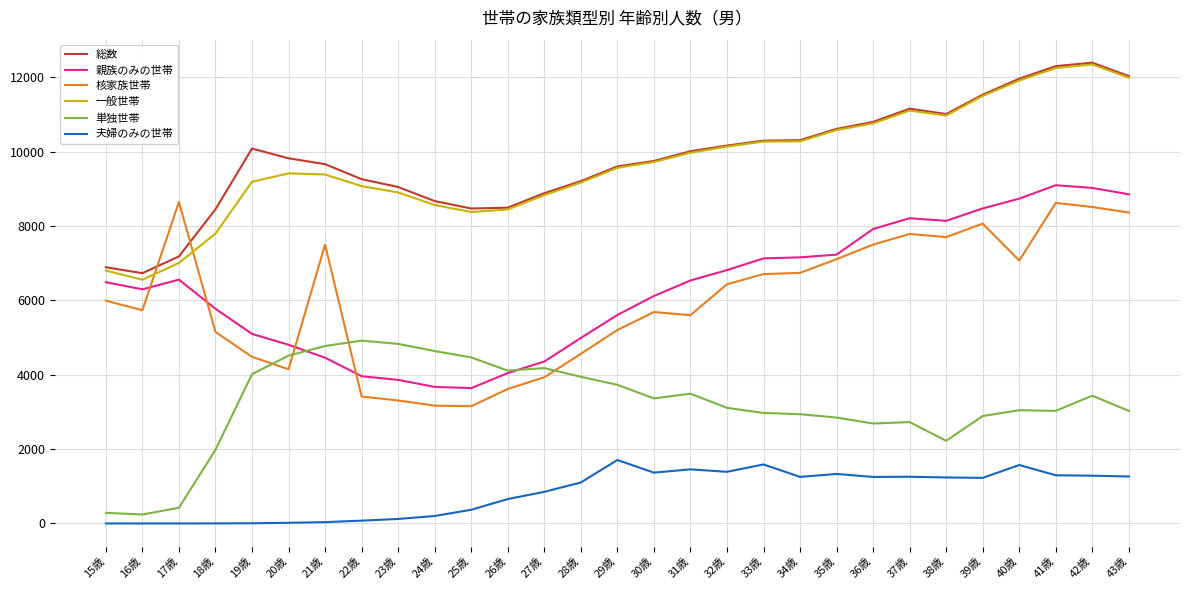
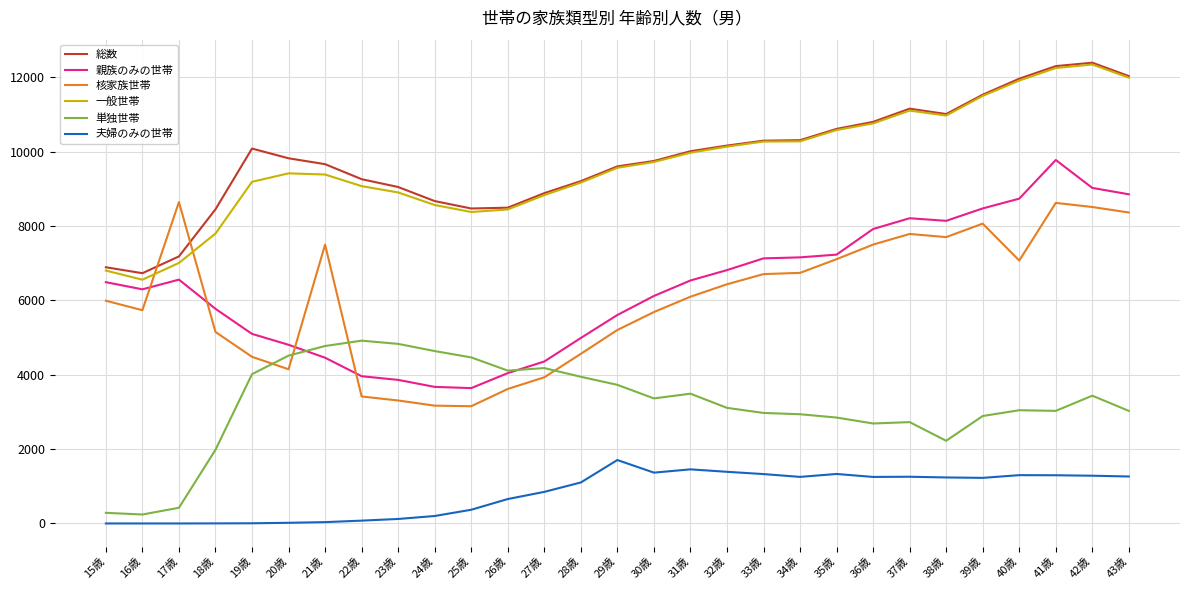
核家族世帯, 31歳: 5600 -> 6100
夫婦のみの世帯, 33歳: 1600 -> 1300
夫婦のみの世帯, 40歳: 1600 -> 1300
親族のみの世帯, 41歳: 9100 -> 9800
